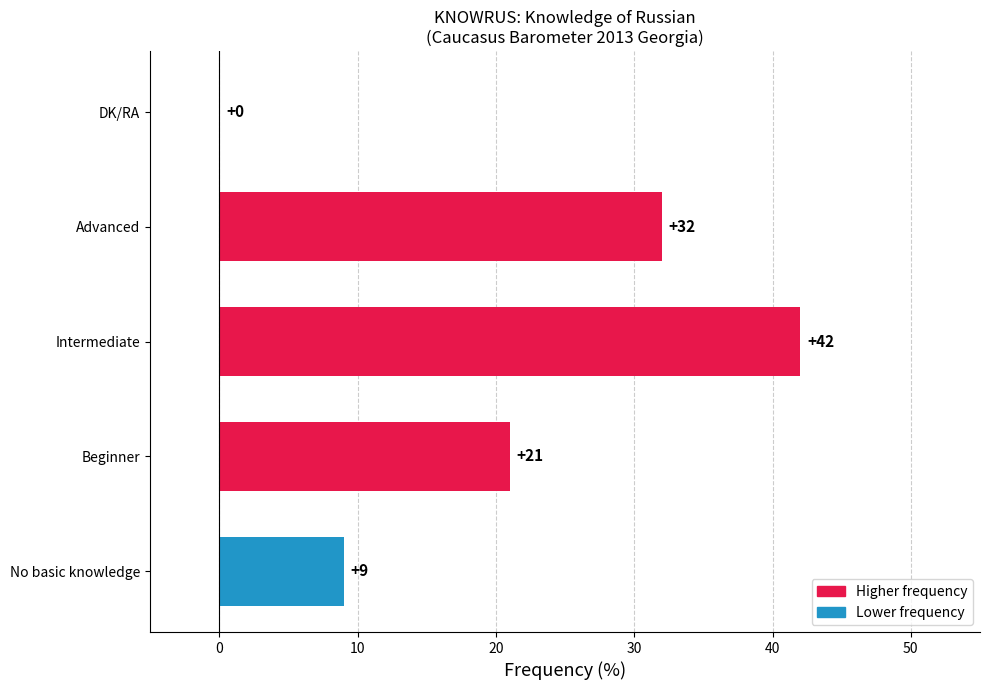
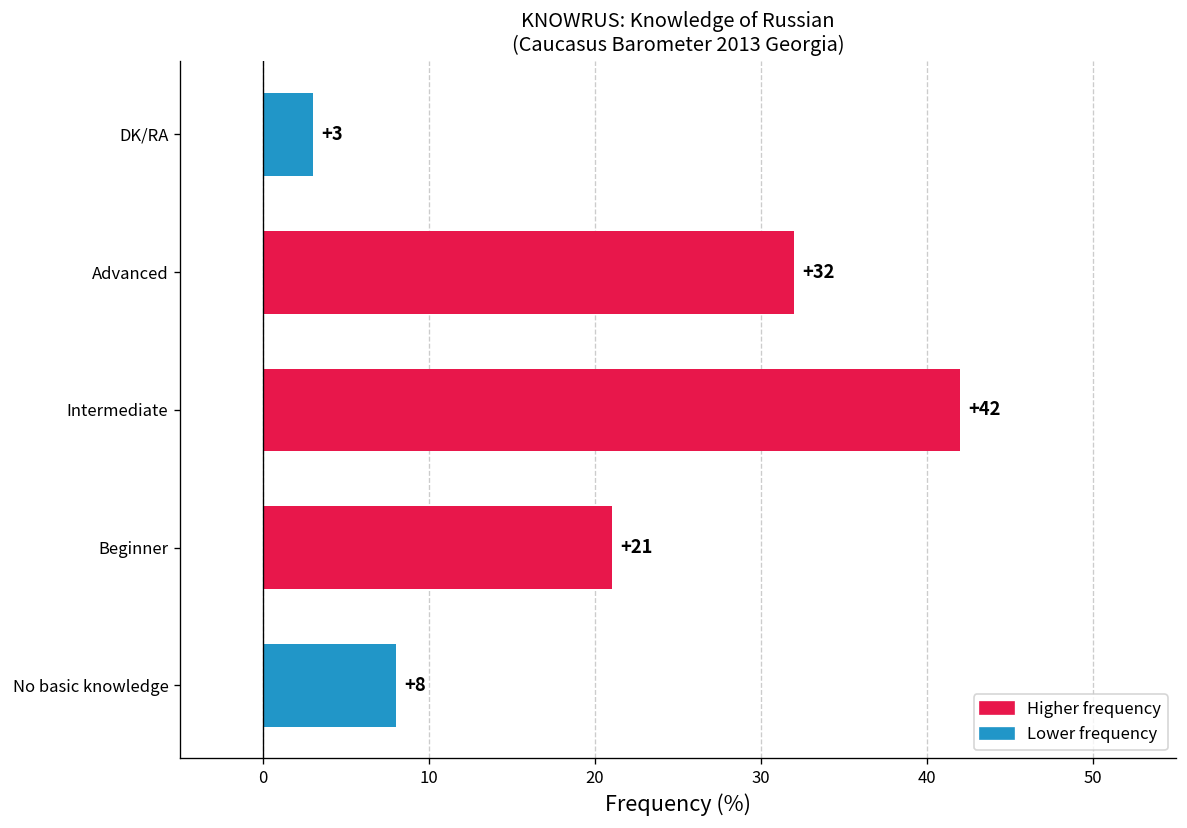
DK/RA: +0 -> +3
No basic knowledge: +9 -> +8
